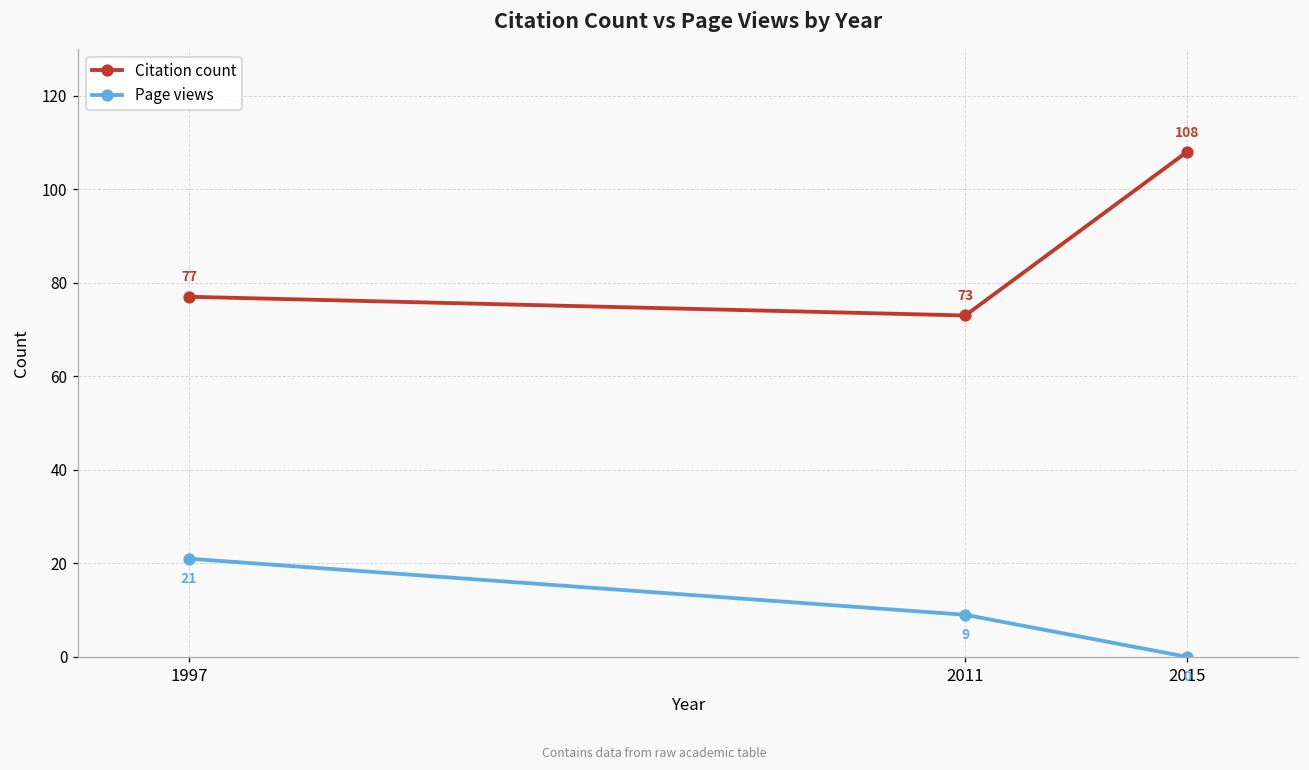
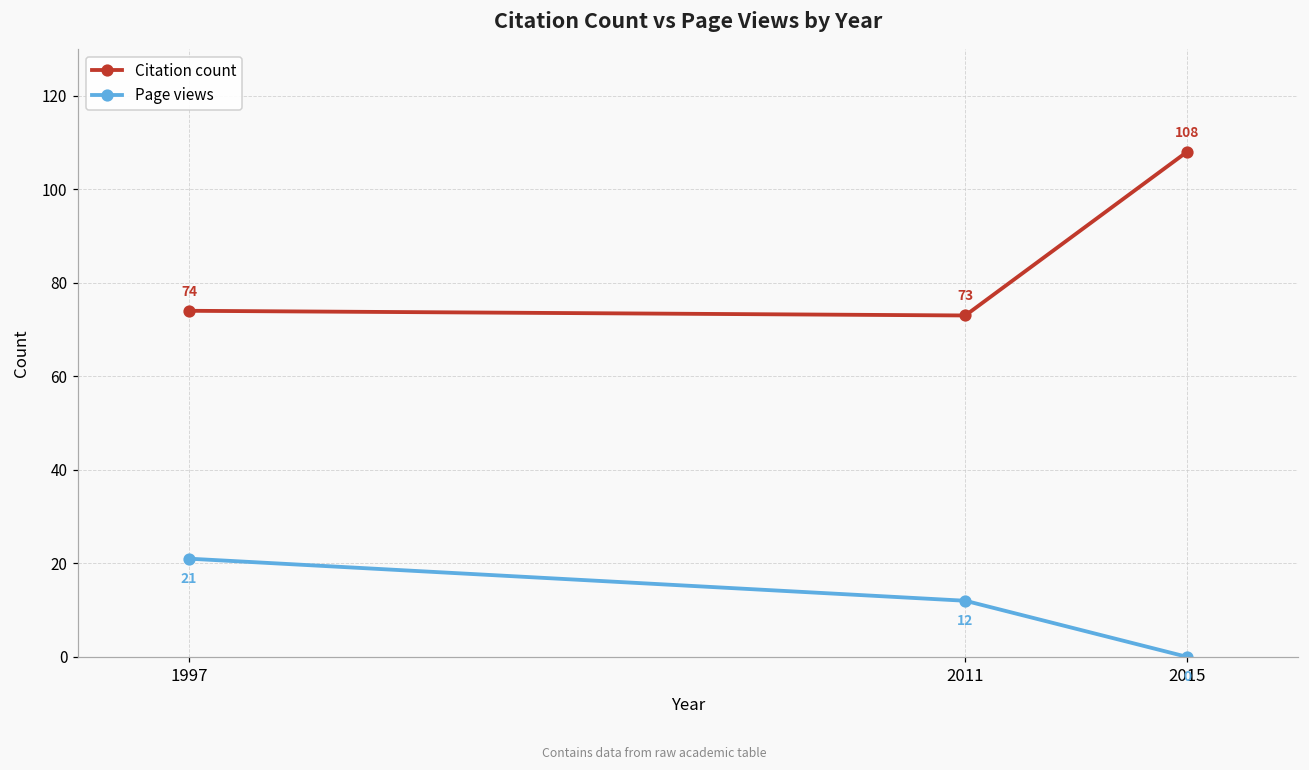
Citation count, 1997: 77 -> 74
Page views, 2011: 9 -> 12
